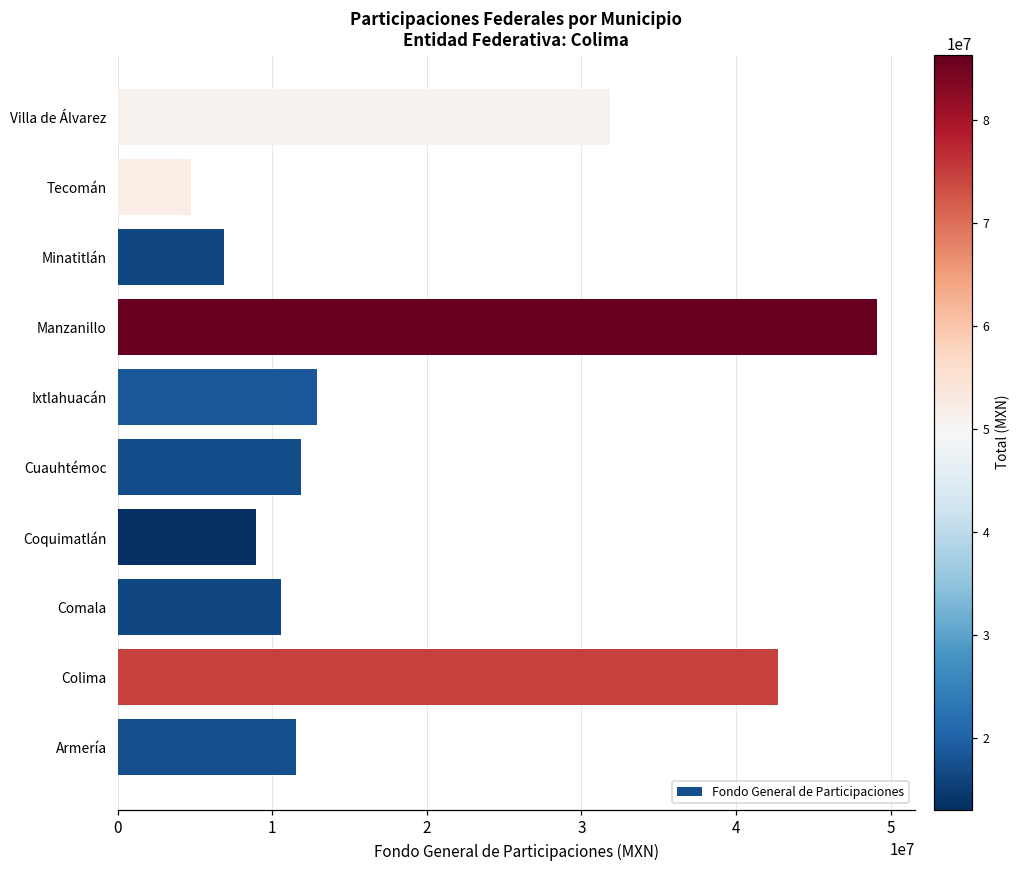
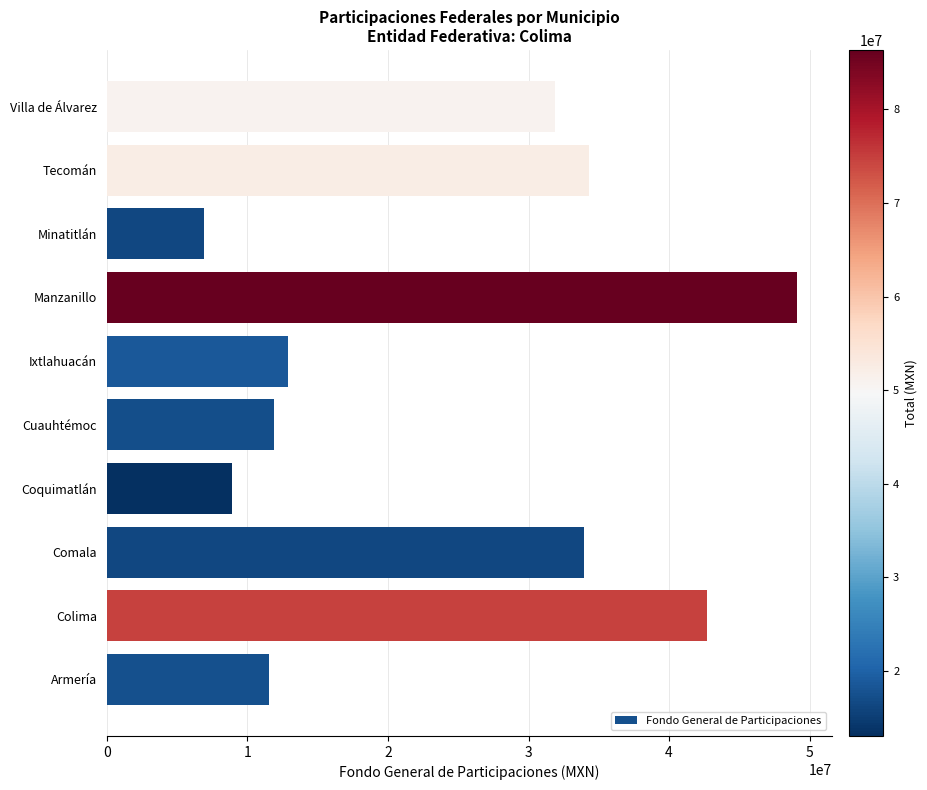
Tecomán: 4800000 -> 34300000
Comala: 10600000 -> 34000000
